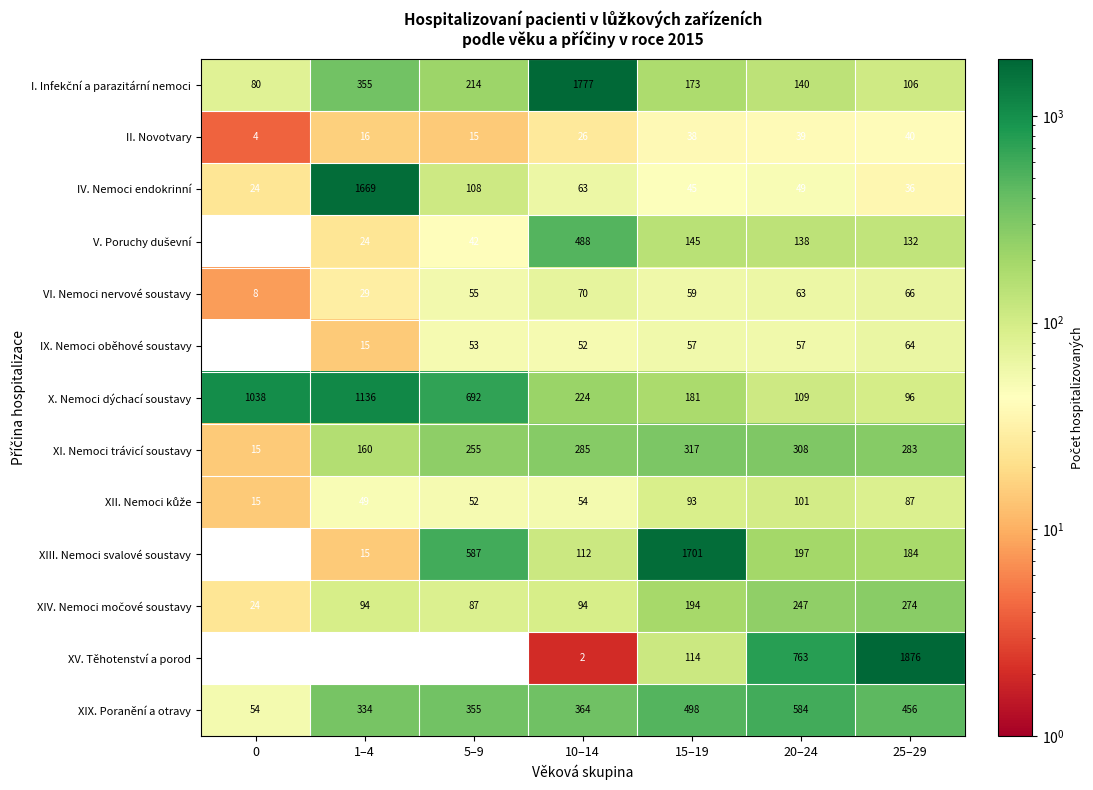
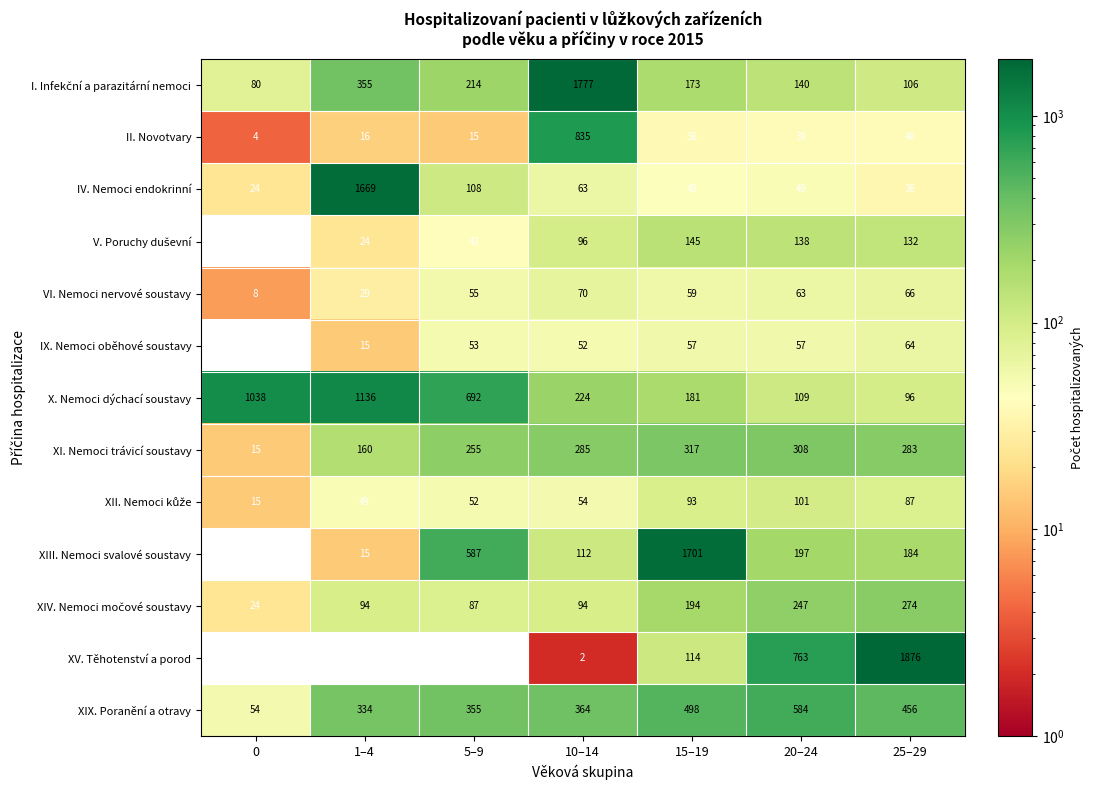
II. Novotvary, 10–14: 26 -> 835
V. Poruchy duševní, 10–14: 488 -> 96
